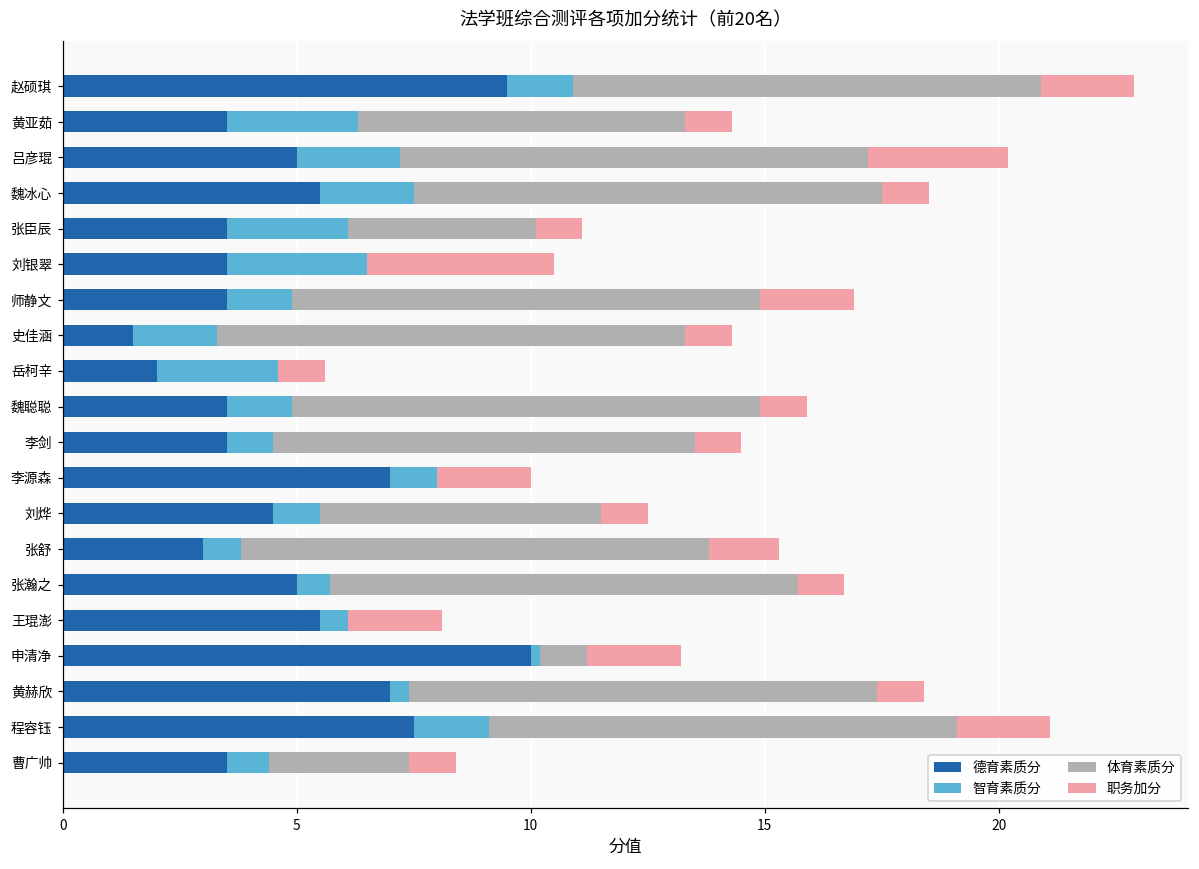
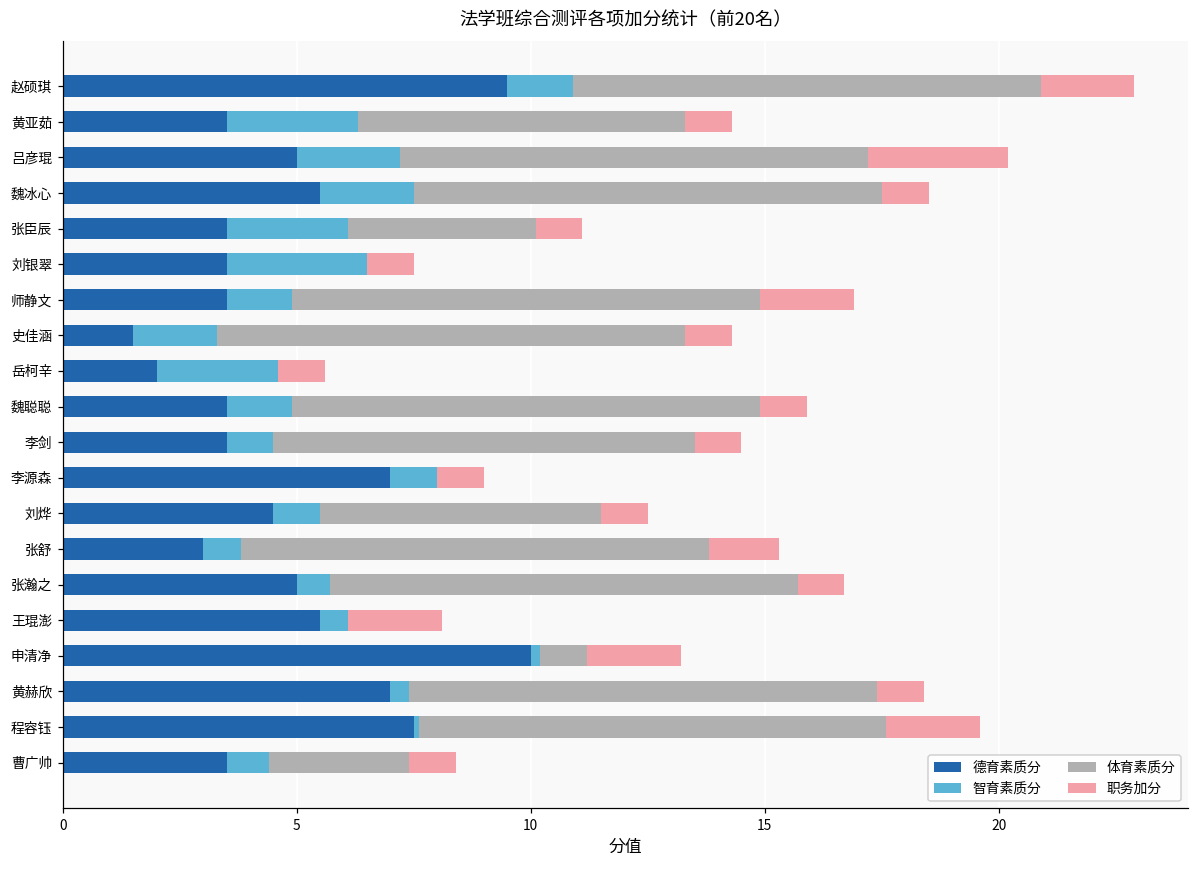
职务加分, 刘银翠: 4 -> 1
职务加分, 李源森: 2 -> 1
智育素质分, 程容钰: 1.6 -> 0.1
